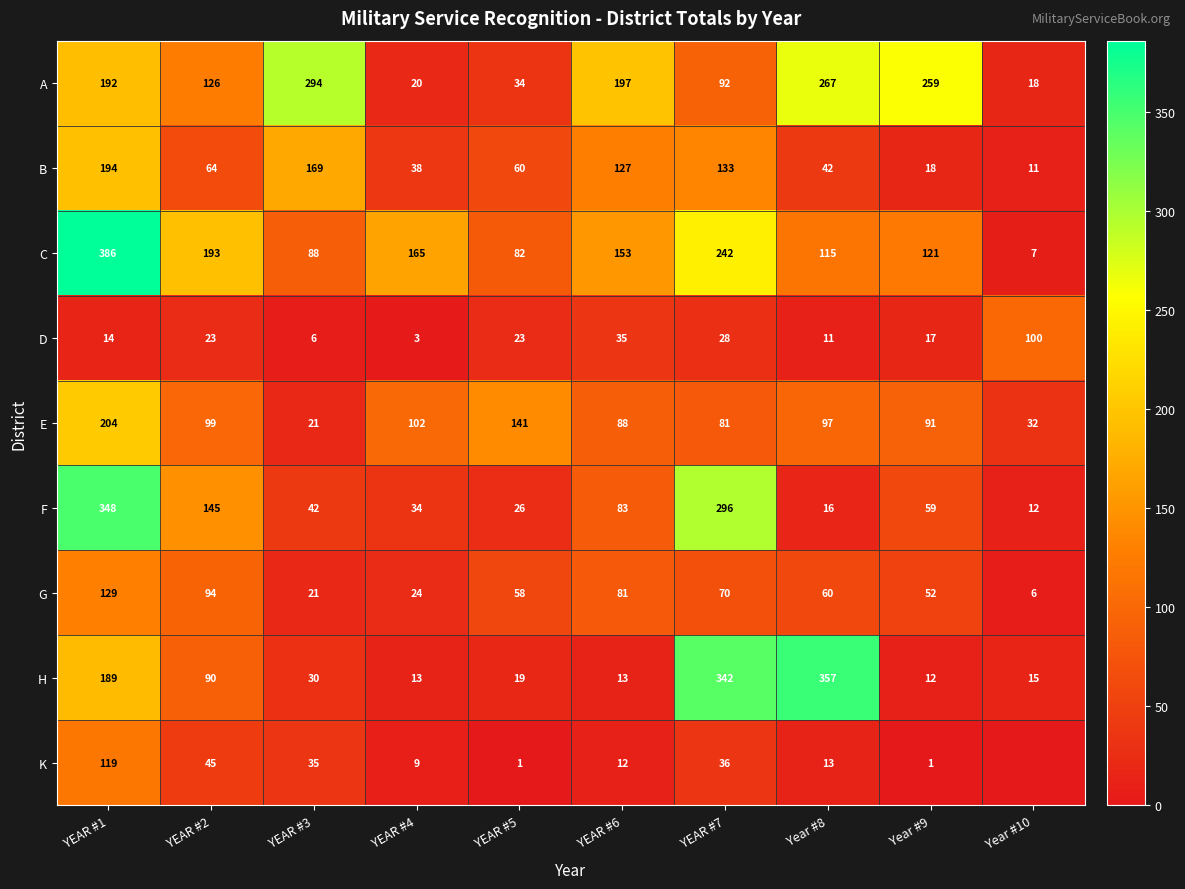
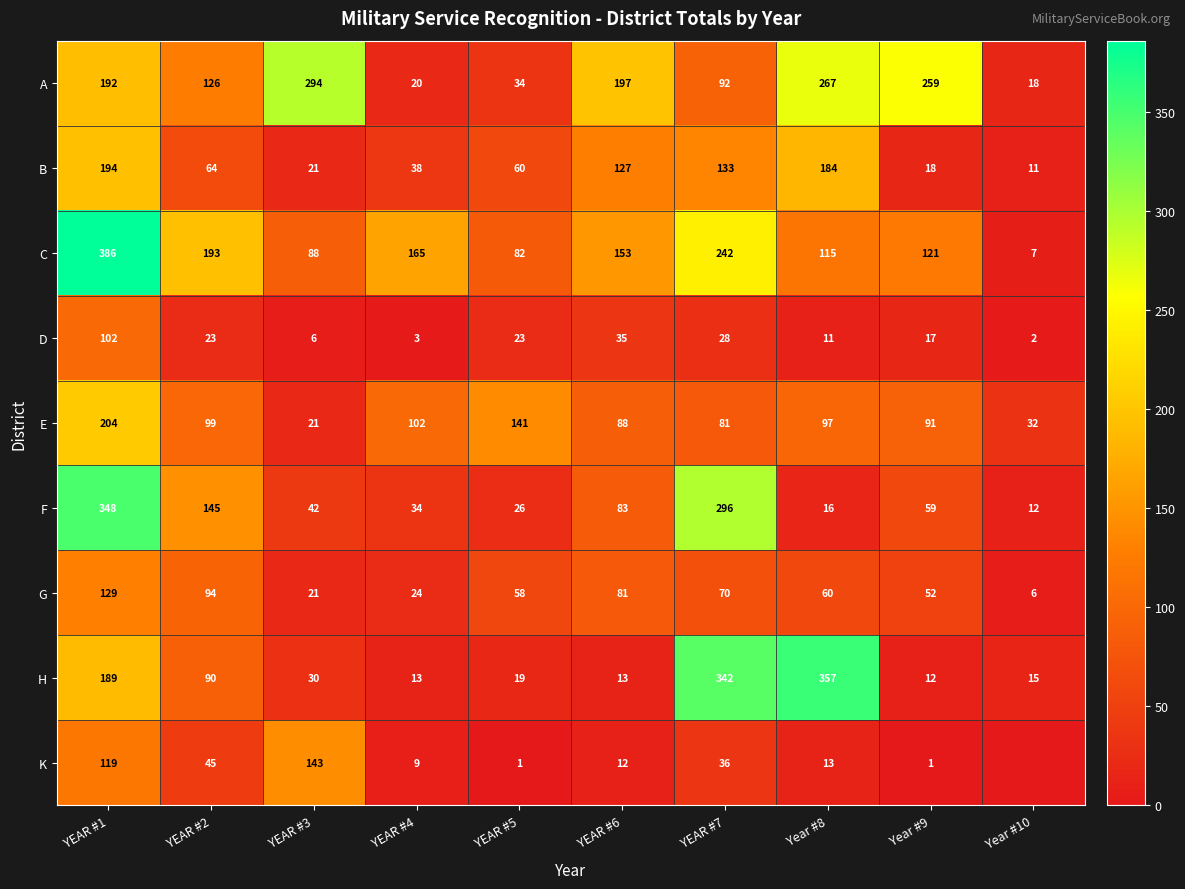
B, YEAR #3: 169 -> 21
B, Year #8: 42 -> 184
D, YEAR #1: 14 -> 102
D, Year #10: 100 -> 2
K, YEAR #3: 35 -> 143
